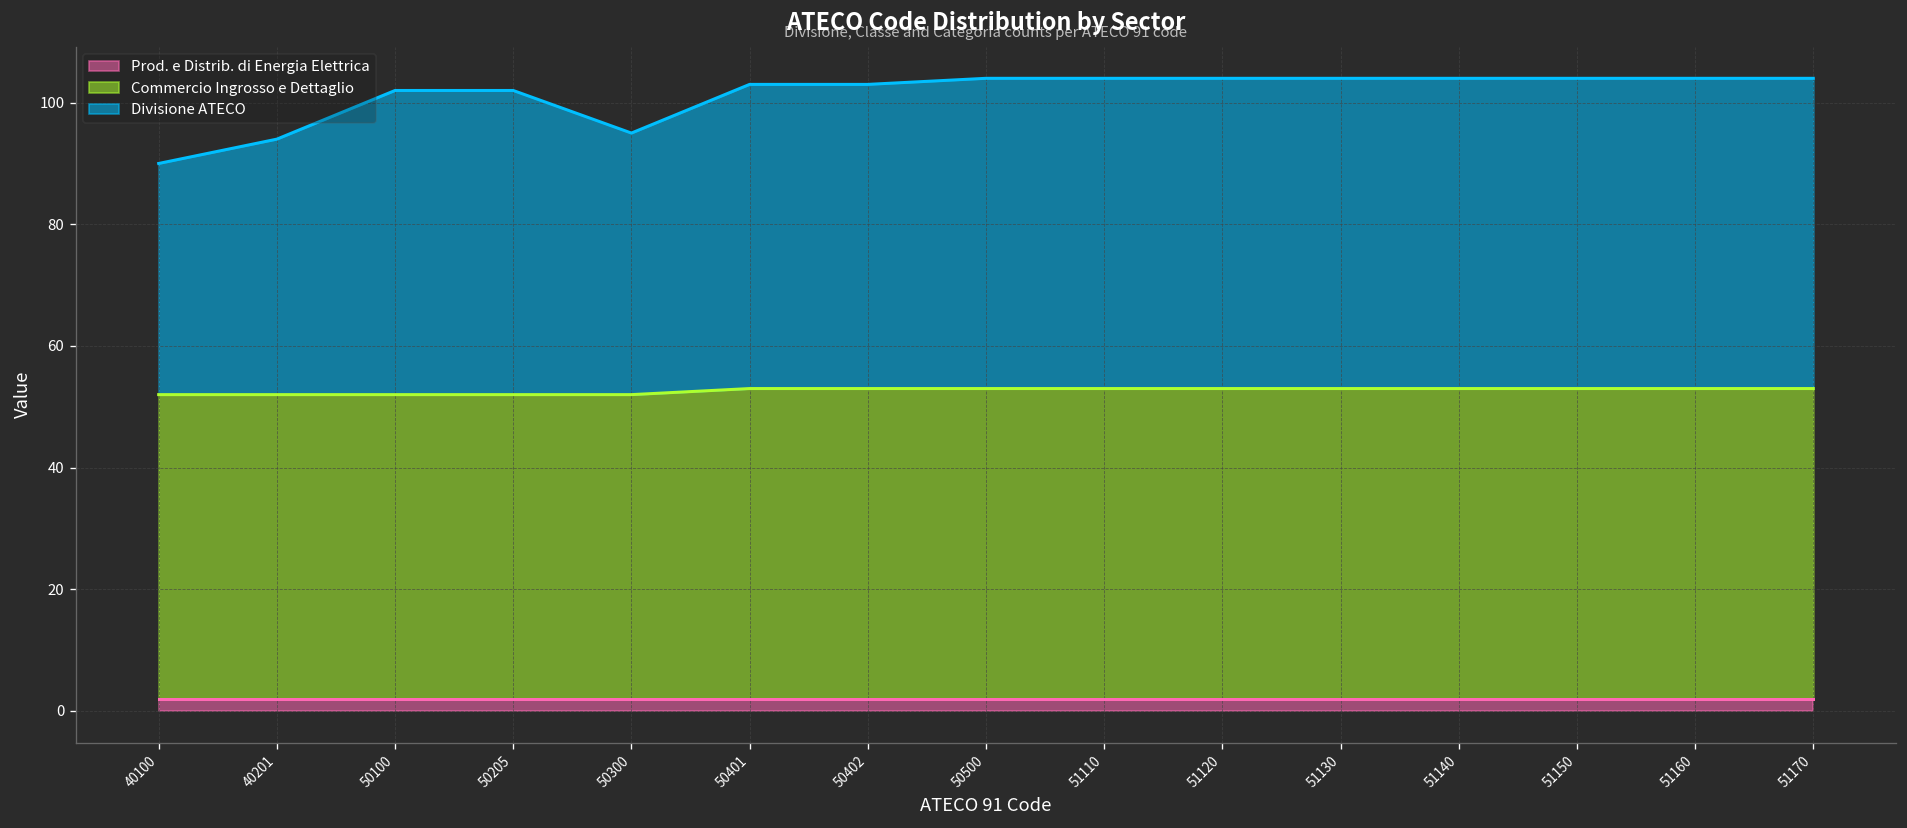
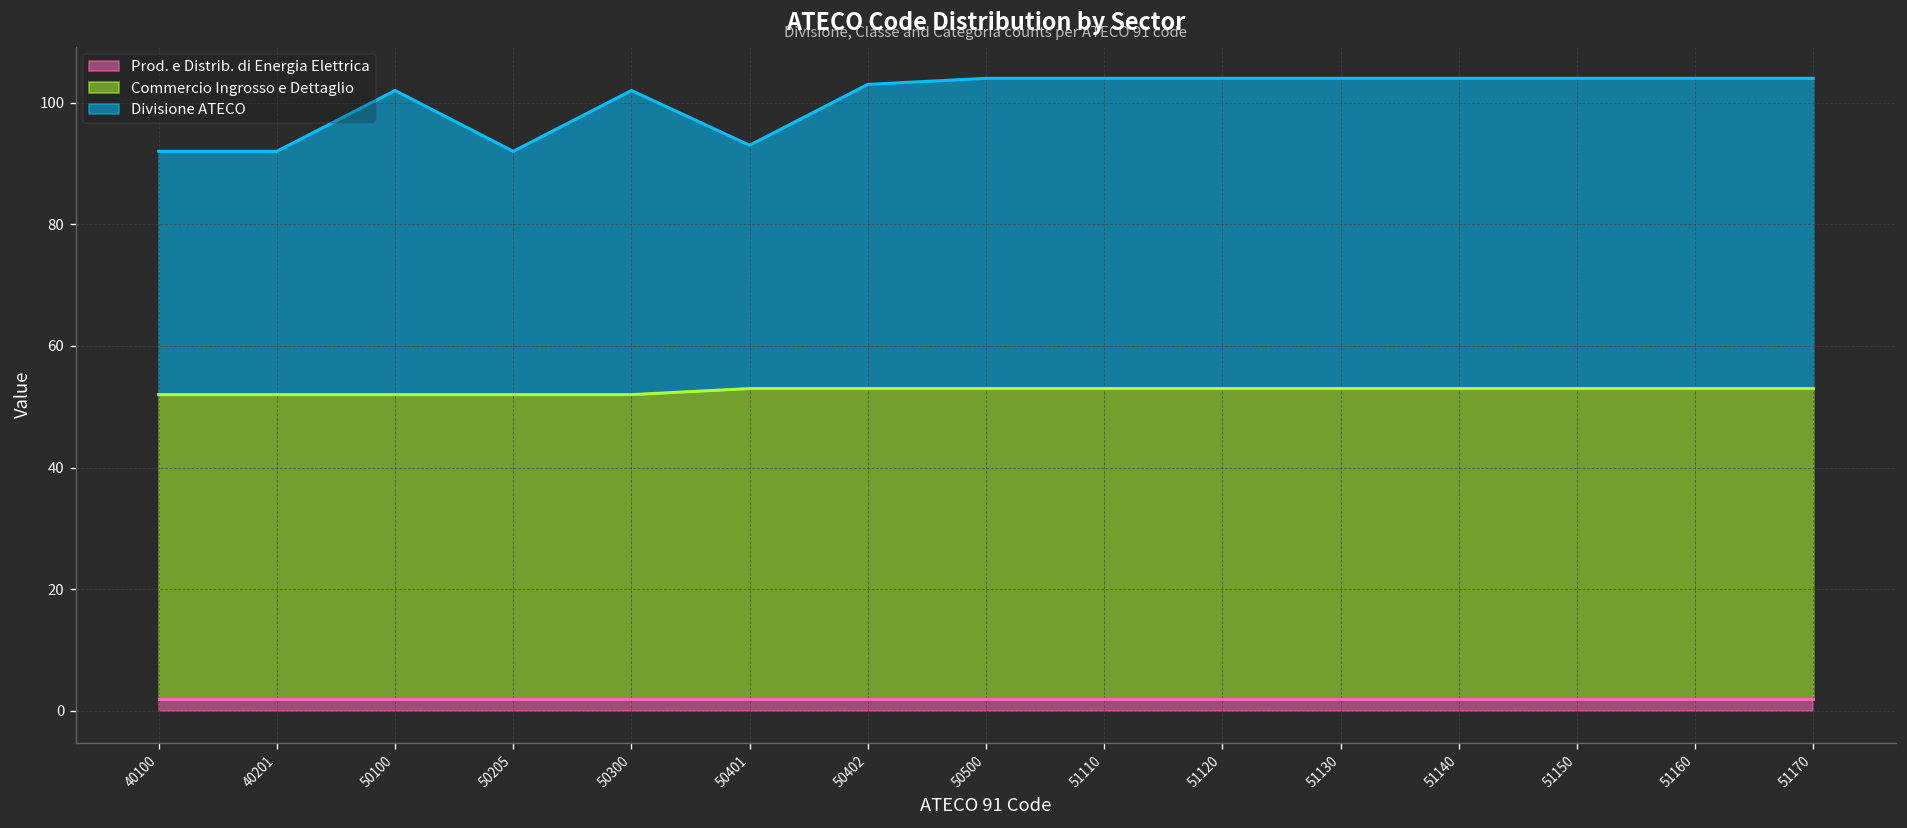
Divisione ATECO, 40100: 38 -> 40
Divisione ATECO, 40201: 42 -> 40
Divisione ATECO, 50205: 50 -> 40
Divisione ATECO, 50300: 43 -> 50
Divisione ATECO, 50401: 50 -> 40
